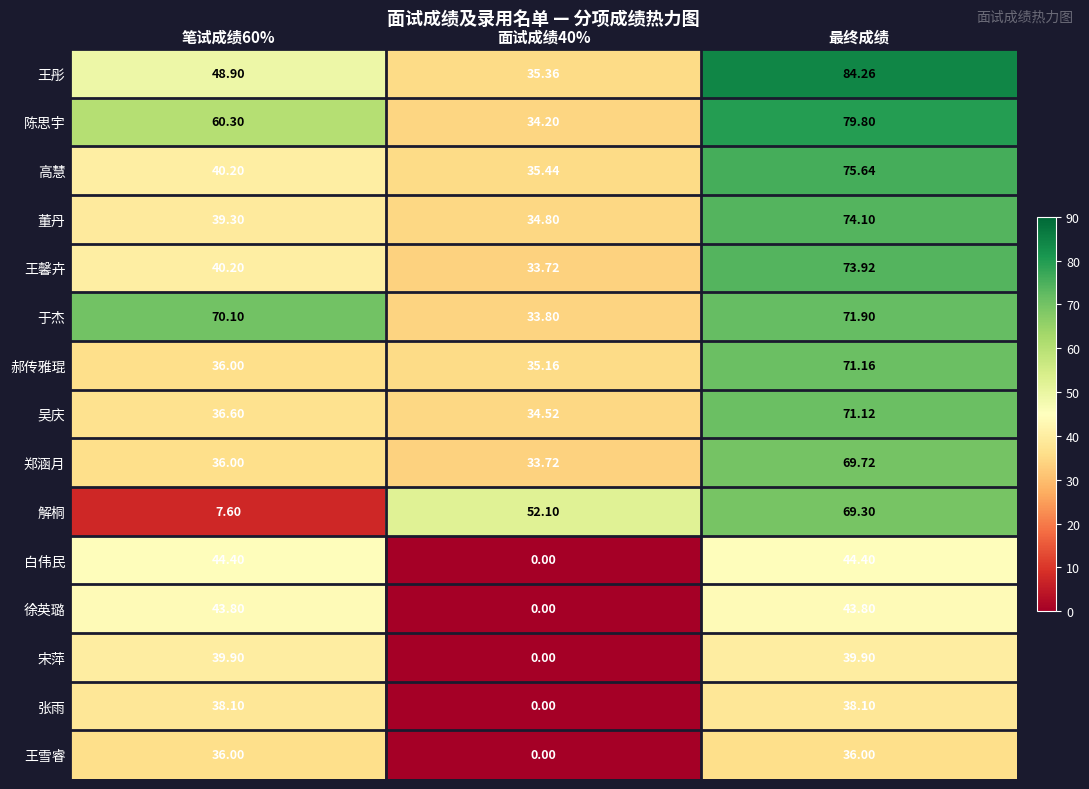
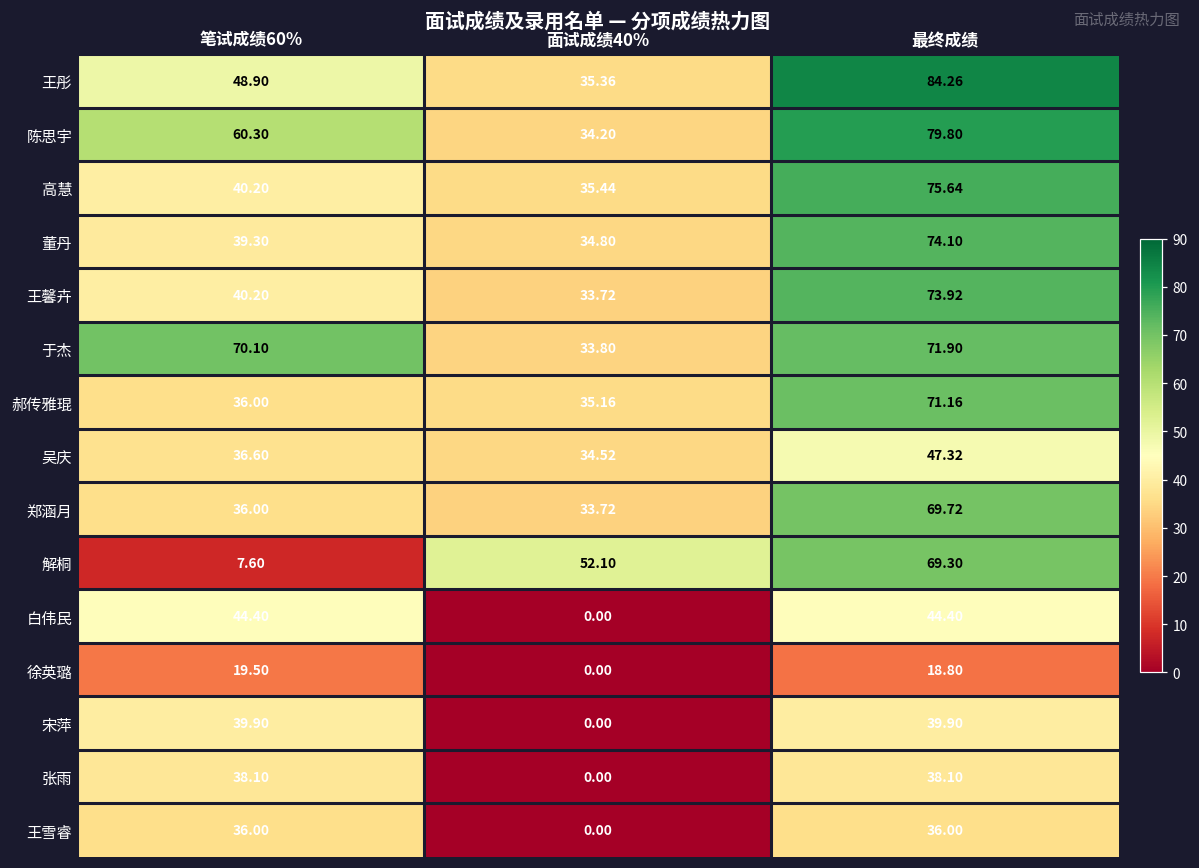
吴庆, 最终成绩: 71.12 -> 47.32
徐英璐, 笔试成绩60%: 43.80 -> 19.50
徐英璐, 最终成绩: 43.80 -> 18.80
